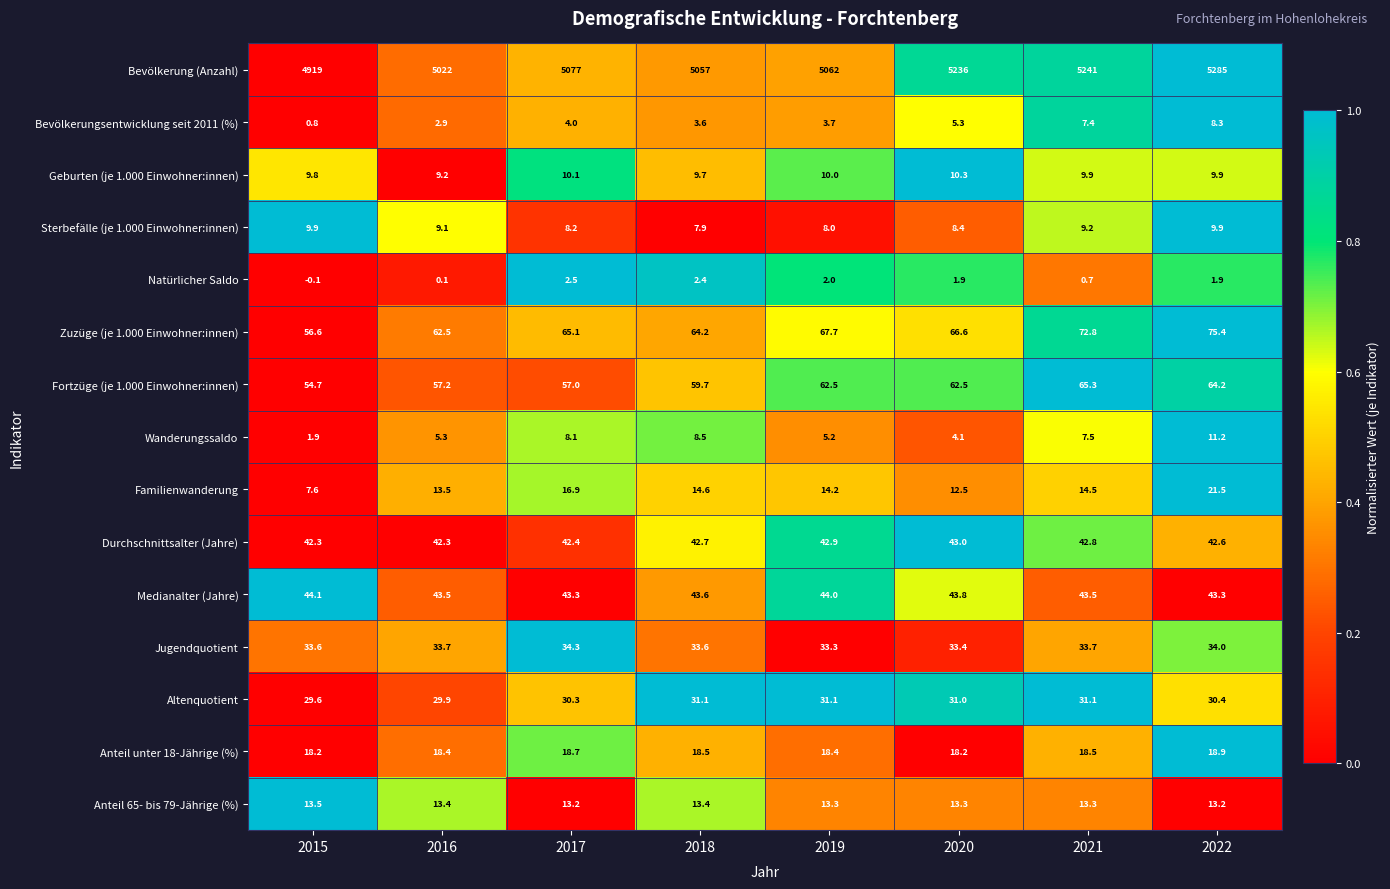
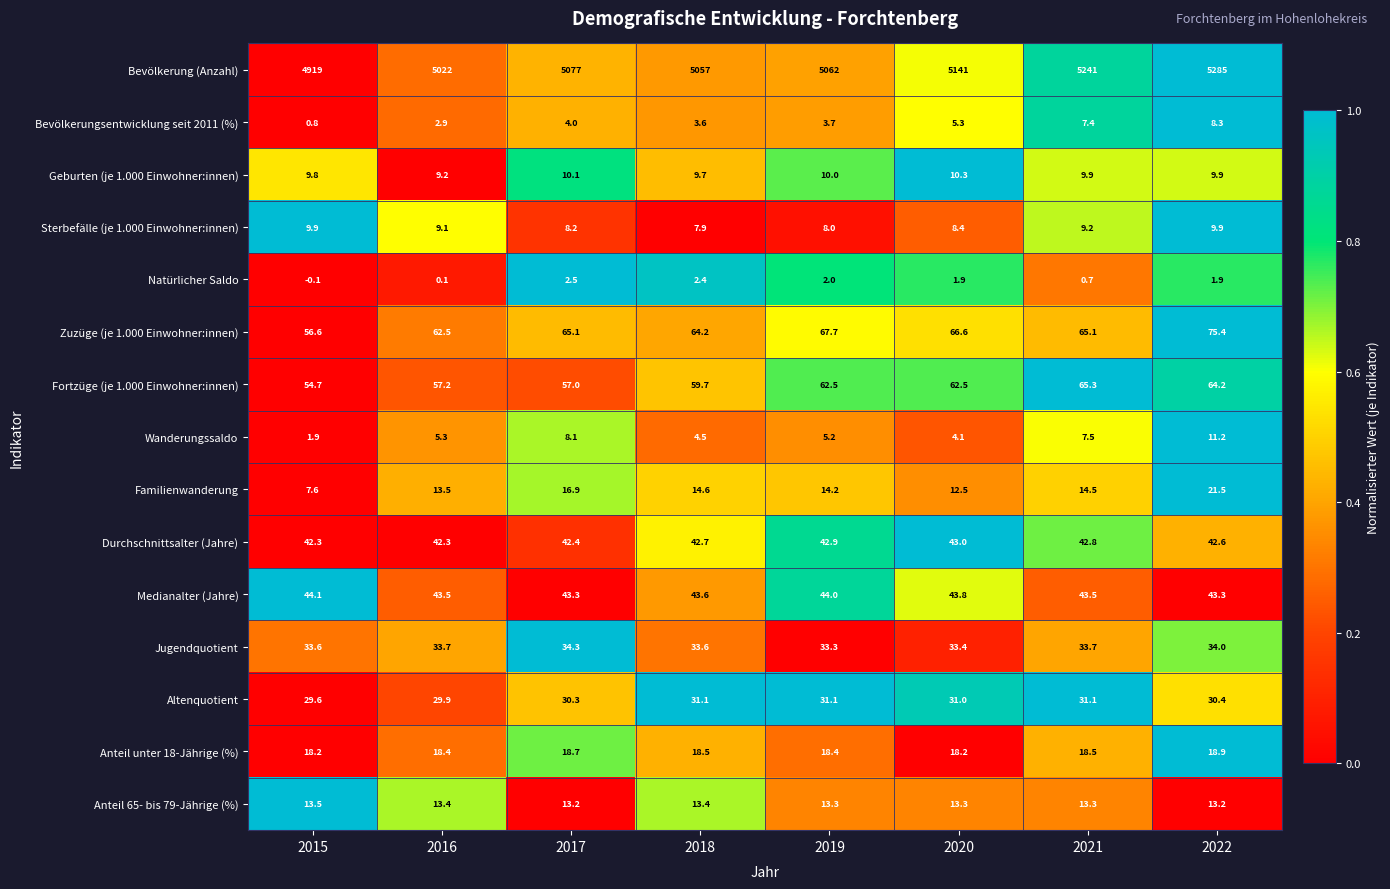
Bevölkerung (Anzahl), 2020: 5236 -> 5141
Zuzüge (je 1.000 Einwohner:innen), 2021: 72.8 -> 65.1
Wanderungssaldo, 2018: 8.5 -> 4.5
